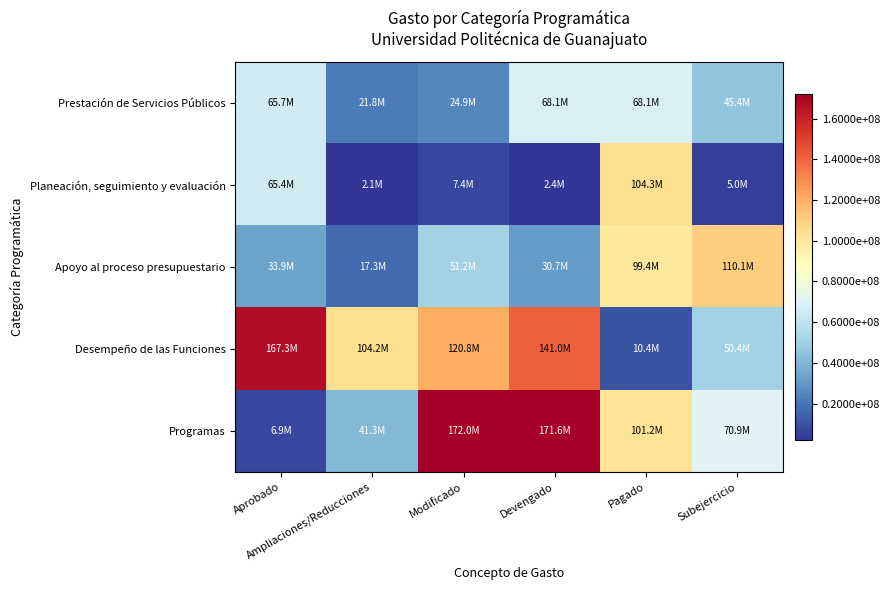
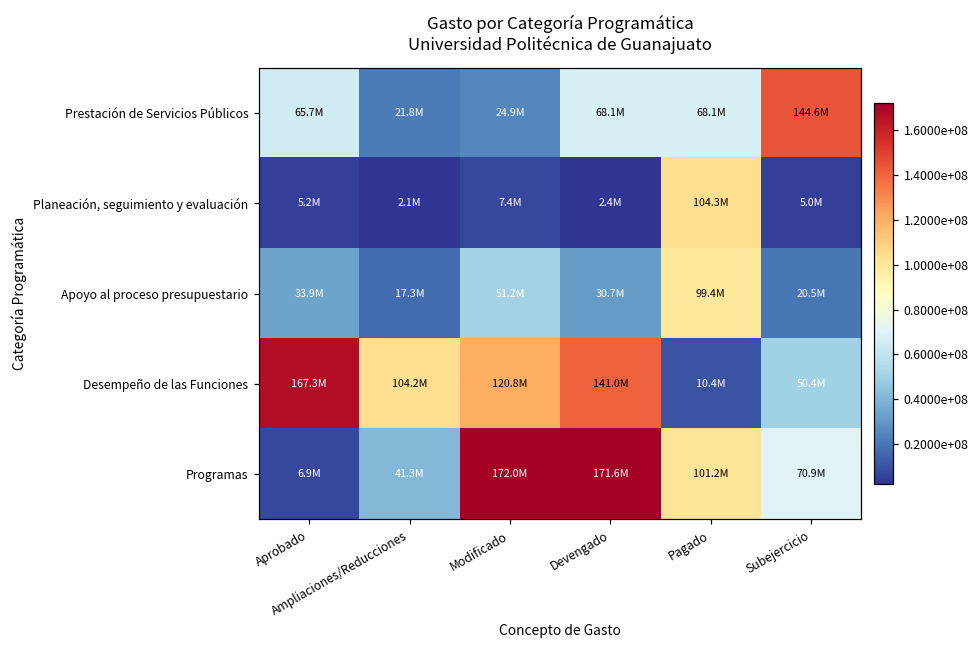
Prestación de Servicios Públicos, Subejercicio: 45.4M -> 144.6M
Planeación, seguimiento y evaluación, Aprobado: 65.4M -> 5.2M
Apoyo al proceso presupuestario, Subejercicio: 110.1M -> 20.5M
